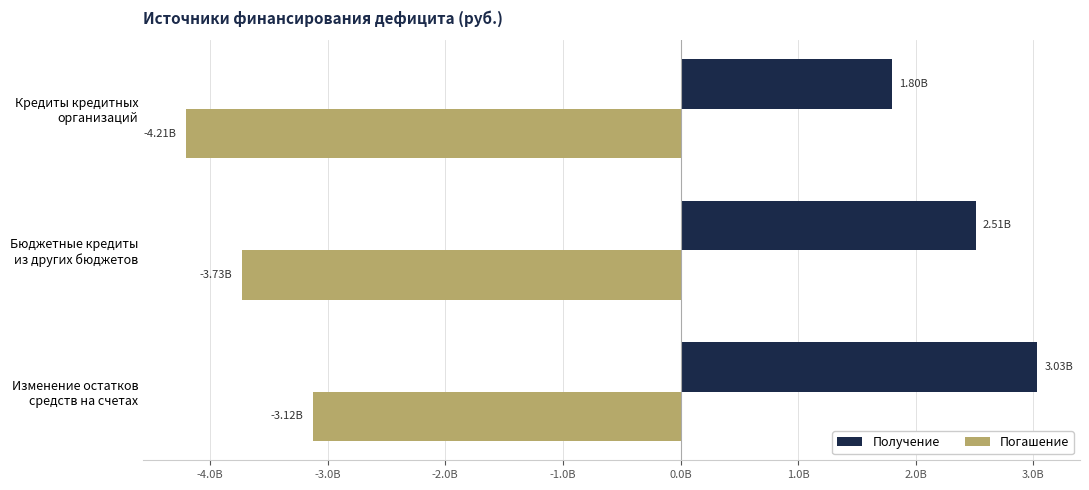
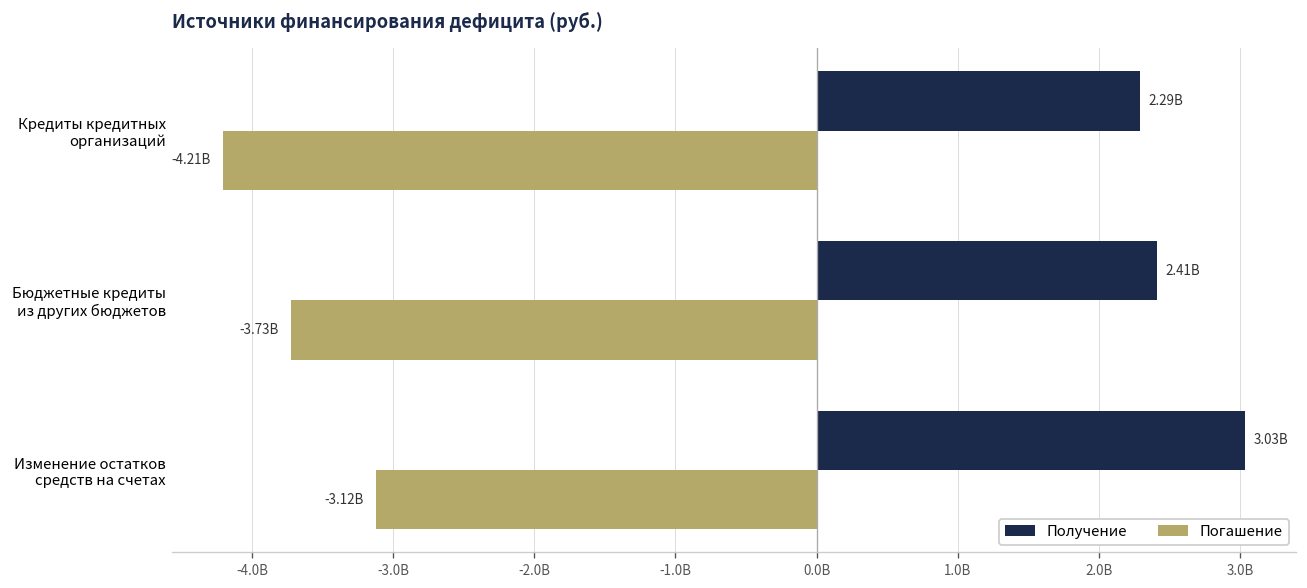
Получение, Кредиты кредитных организаций: 1.80B -> 2.29B
Получение, Бюджетные кредиты из других бюджетов: 2.51B -> 2.41B
